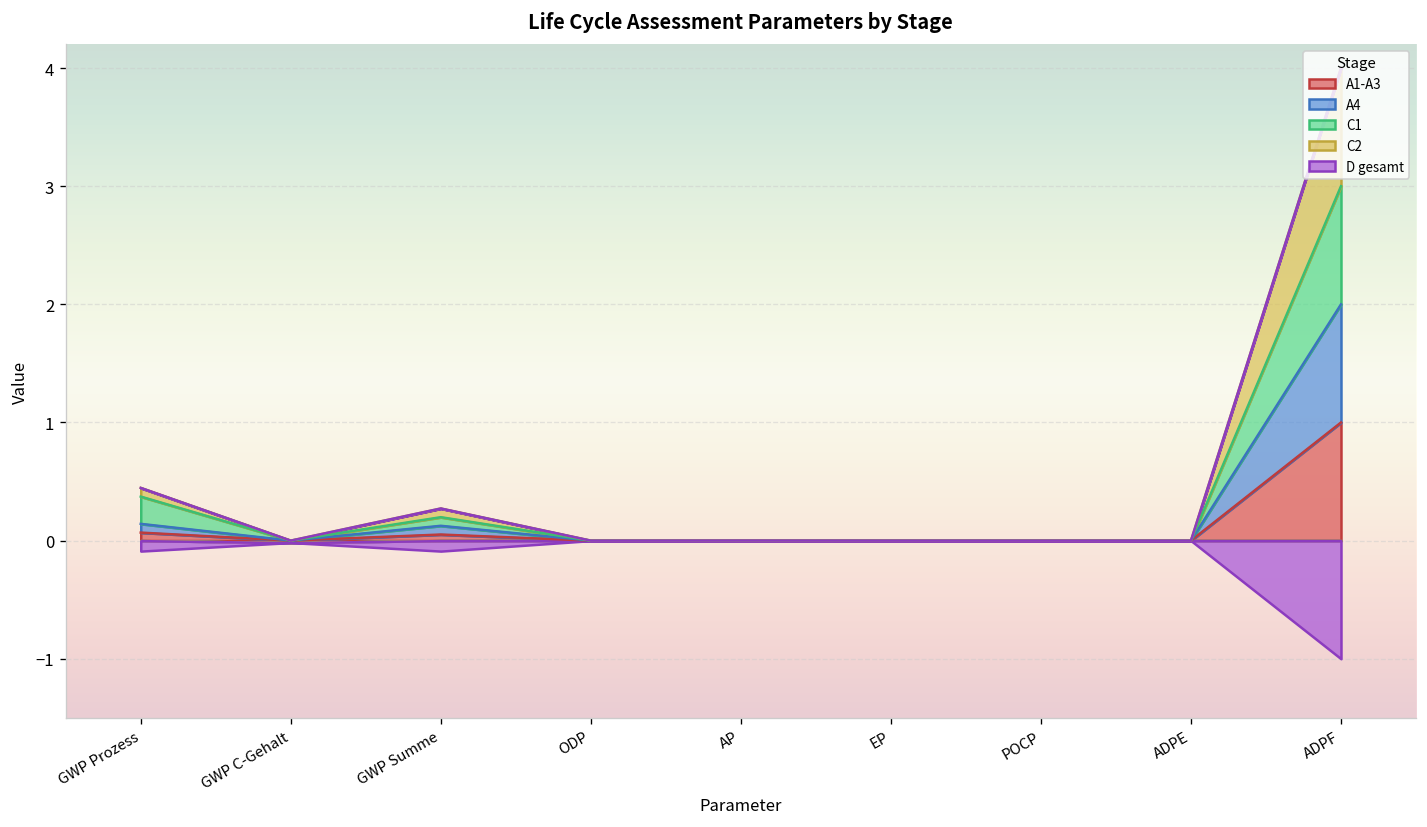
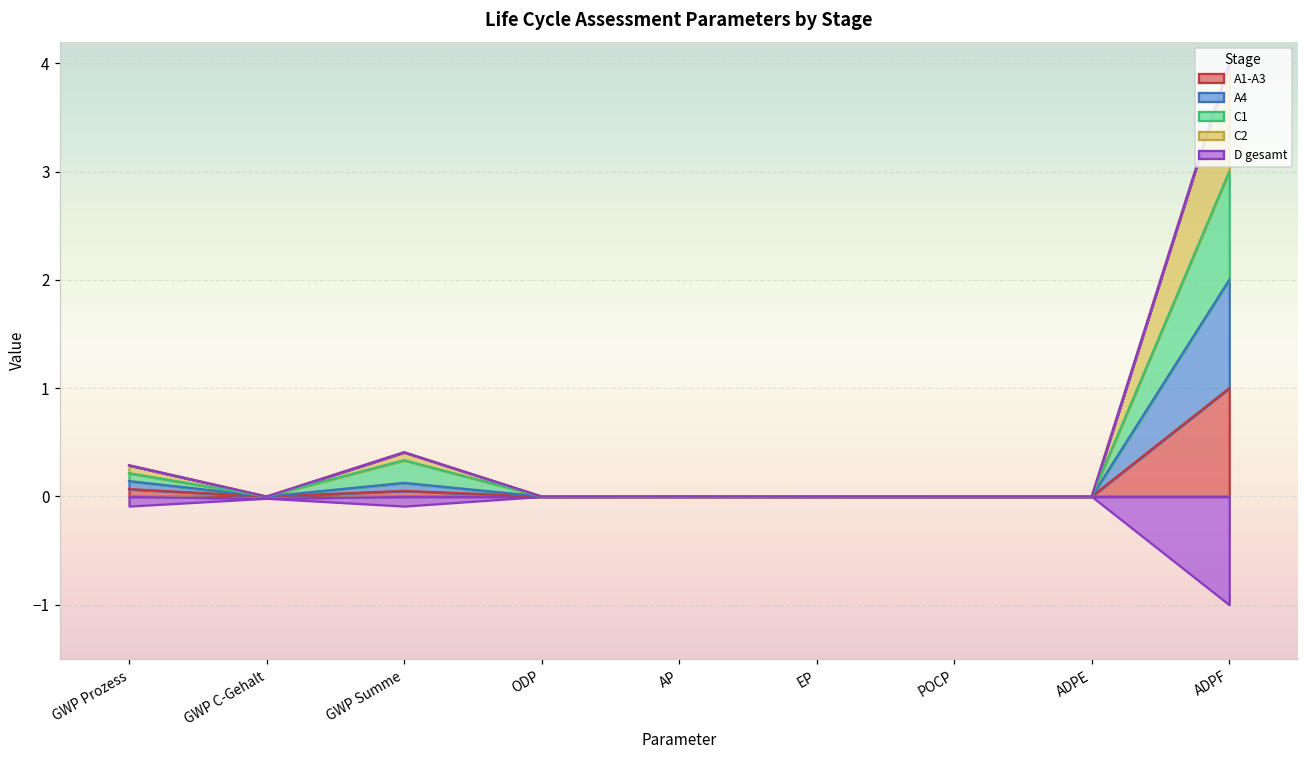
C1, GWP Prozess: 0.2 -> 0.1
C1, GWP Summe: 0.1 -> 0.2
